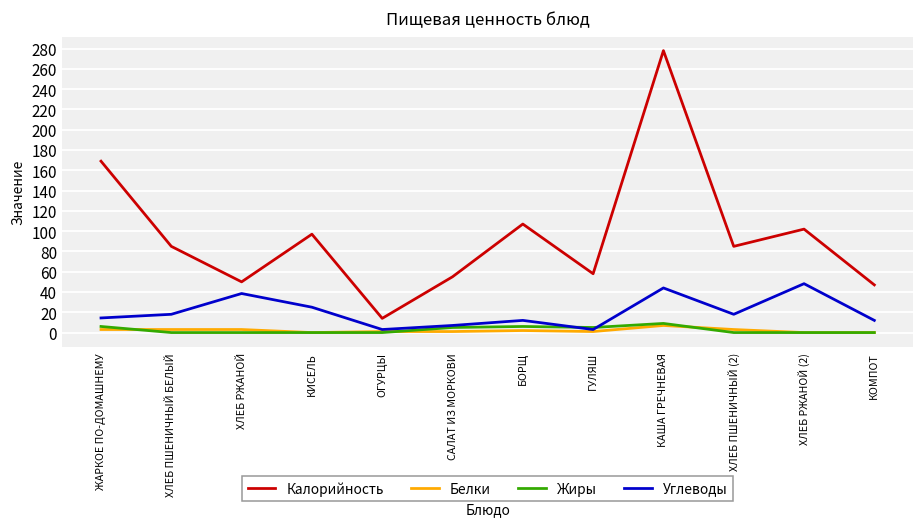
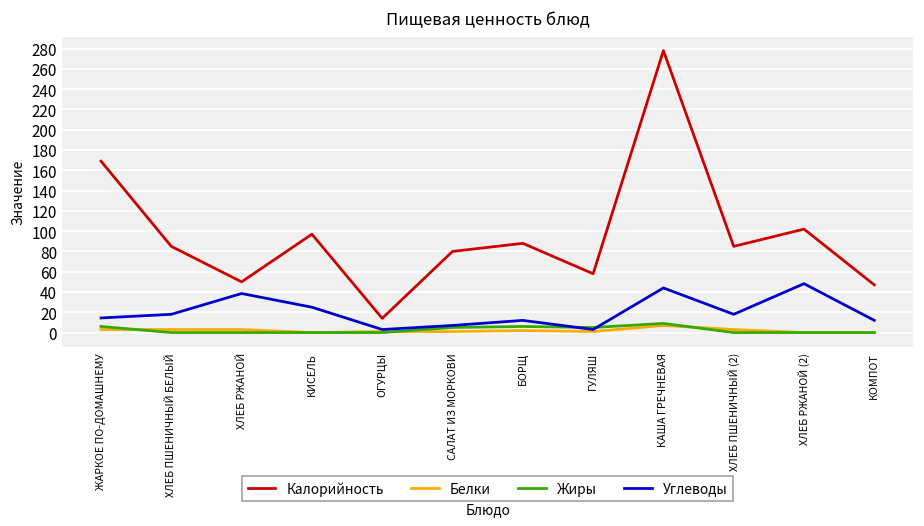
Калорийность, САЛАТ ИЗ МОРКОВИ: 60 -> 80
Калорийность, БОРЩ: 110 -> 90
